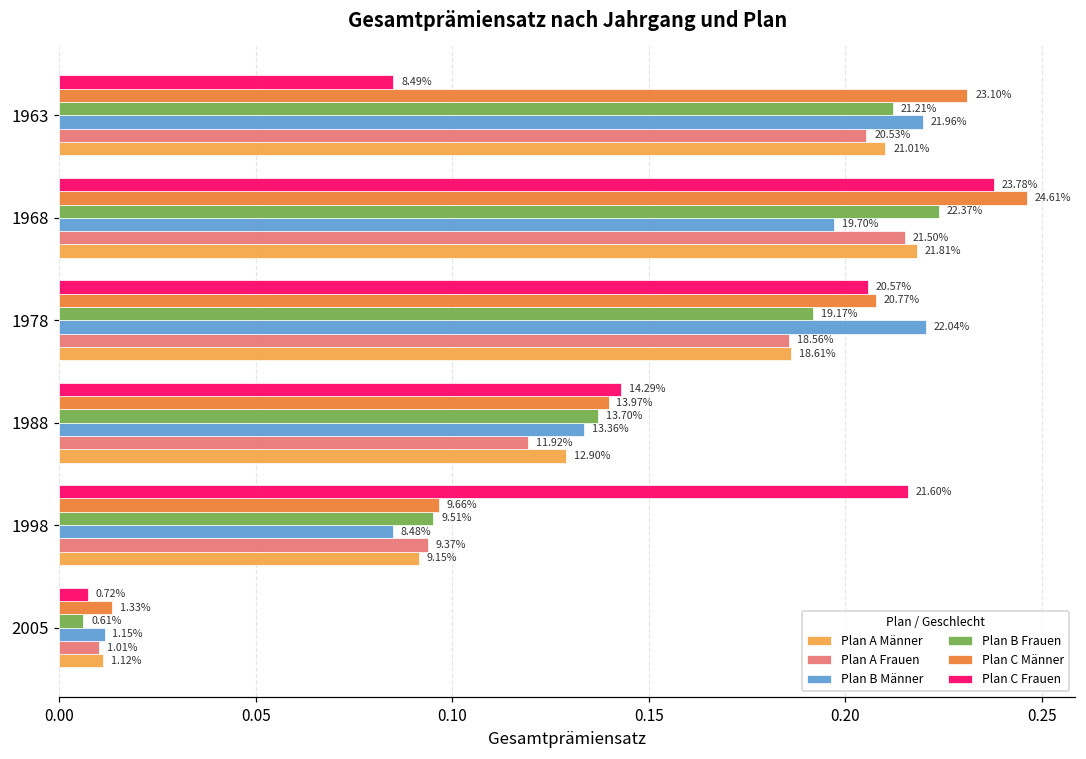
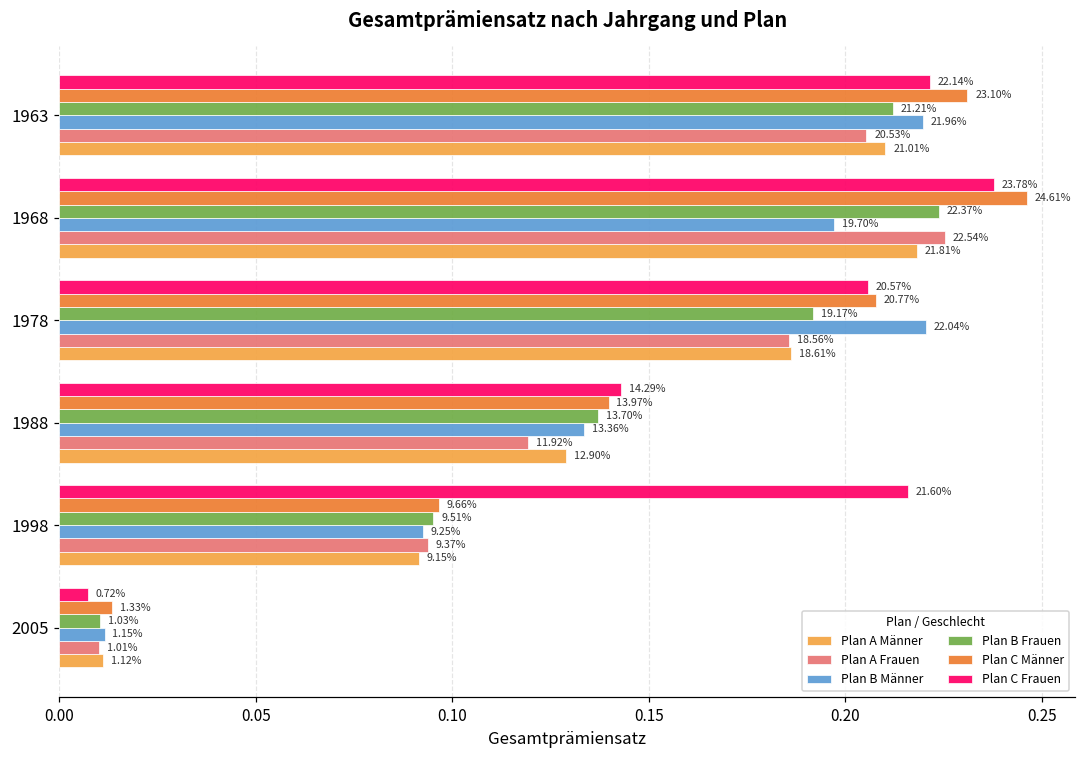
Plan C Frauen, 1963: 8.49% -> 22.14%
Plan A Frauen, 1968: 21.50% -> 22.54%
Plan B Männer, 1998: 8.48% -> 9.25%
Plan B Frauen, 2005: 0.61% -> 1.03%
